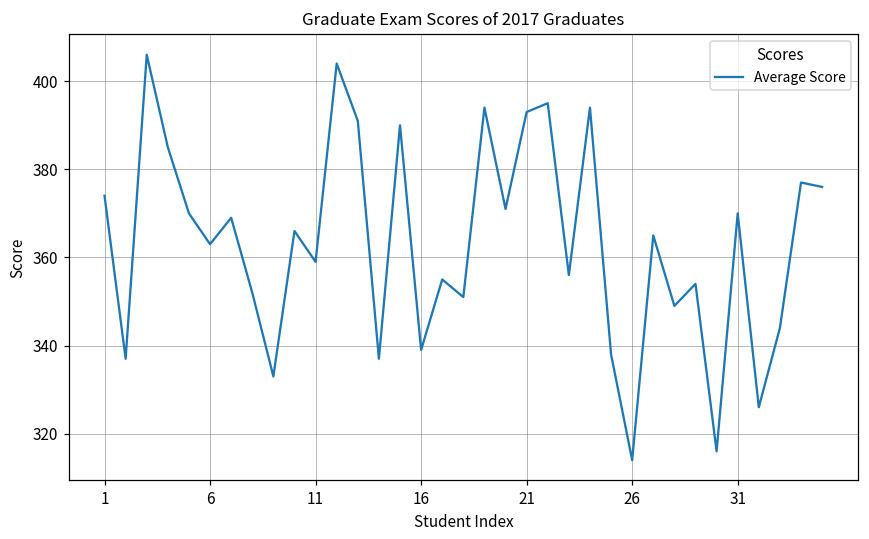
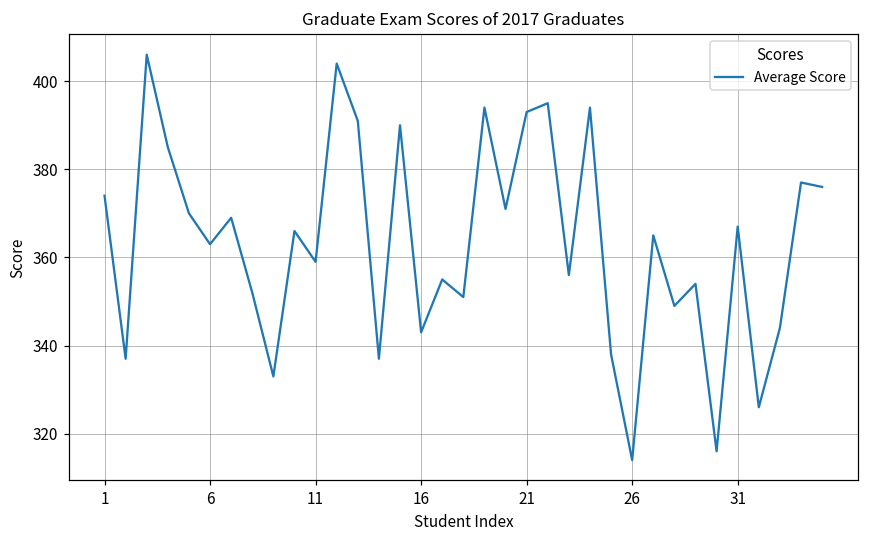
16: 339 -> 343
31: 370 -> 367
